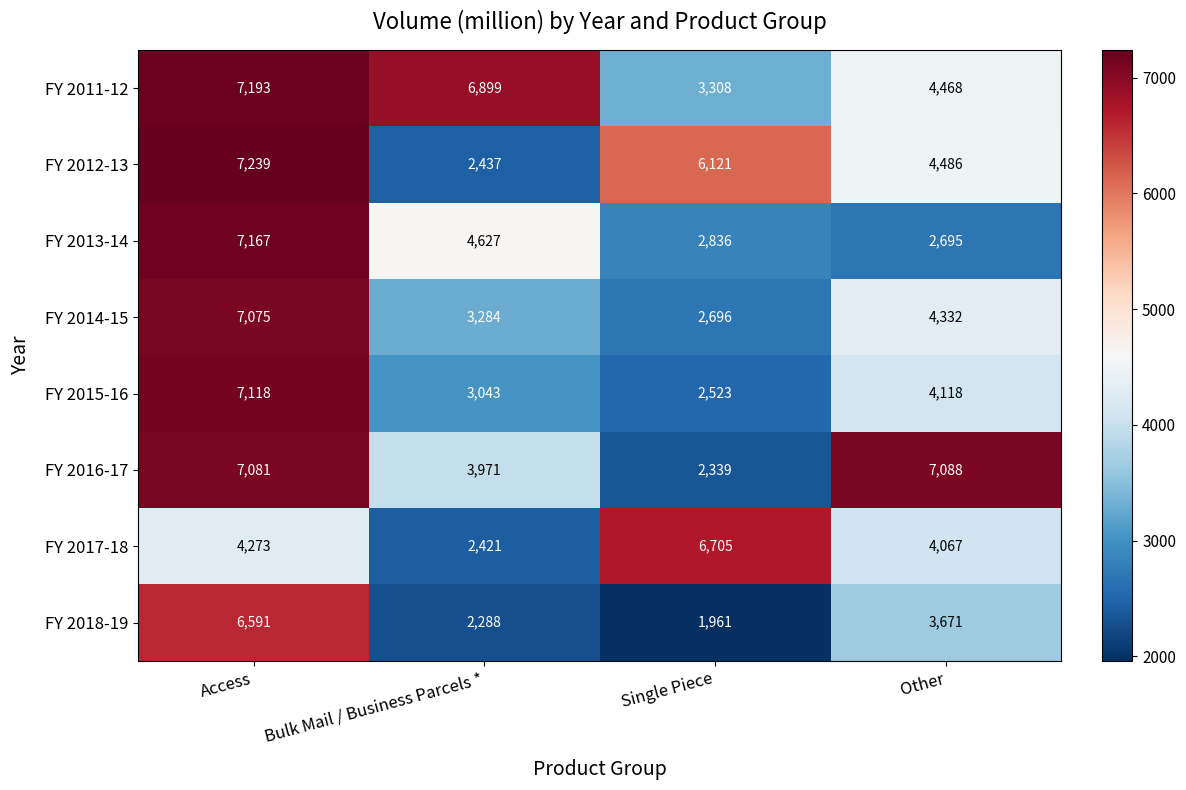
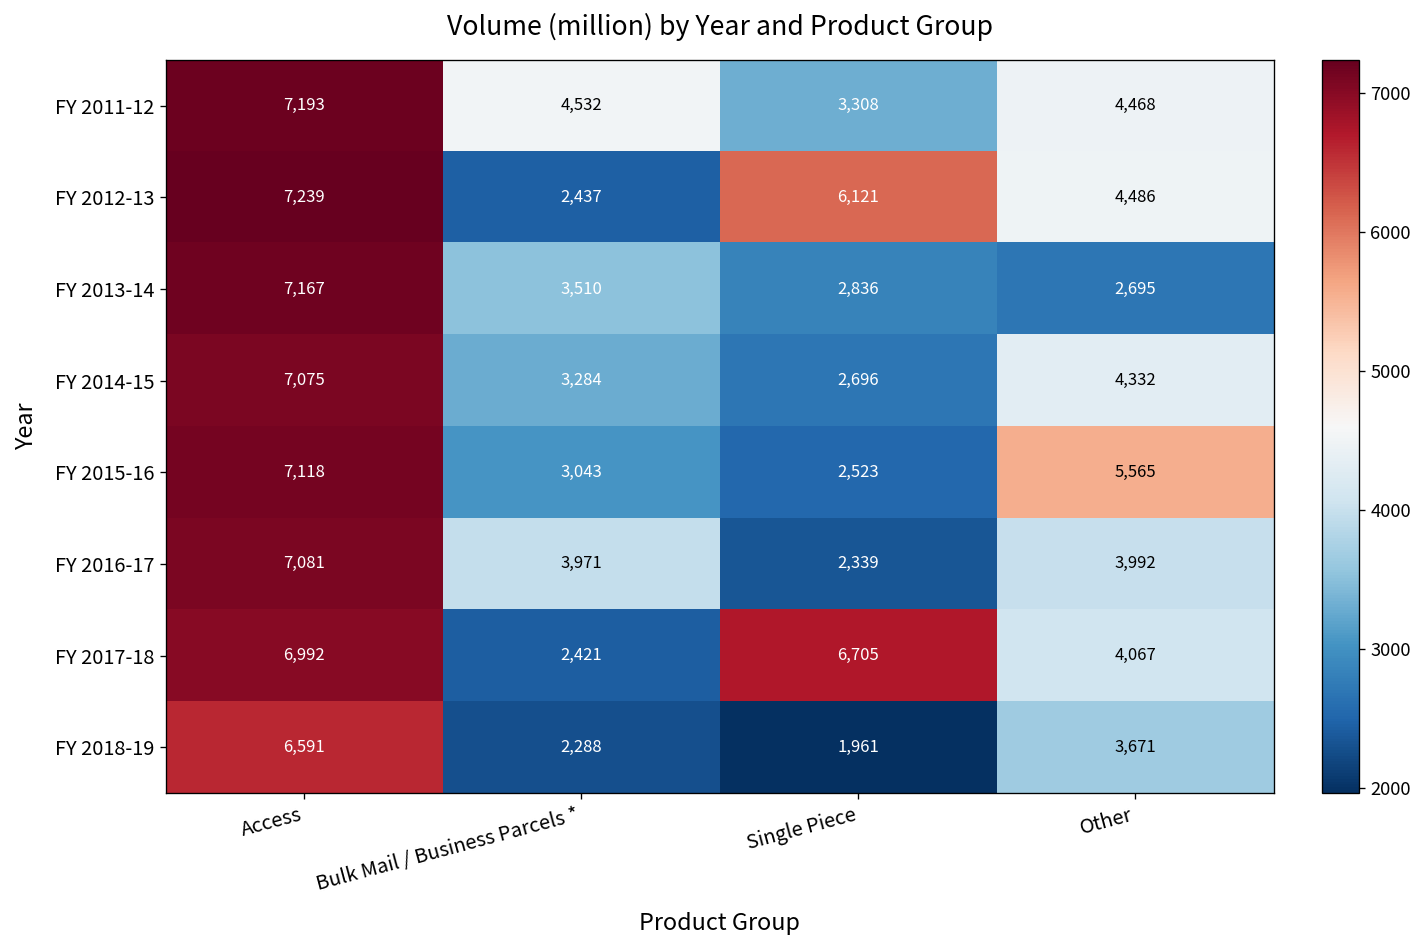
FY 2011-12, Bulk Mail / Business Parcels *: 6,899 -> 4,532
FY 2013-14, Bulk Mail / Business Parcels *: 4,627 -> 3,510
FY 2015-16, Other: 4,118 -> 5,565
FY 2016-17, Other: 7,088 -> 3,992
FY 2017-18, Access: 4,273 -> 6,992
